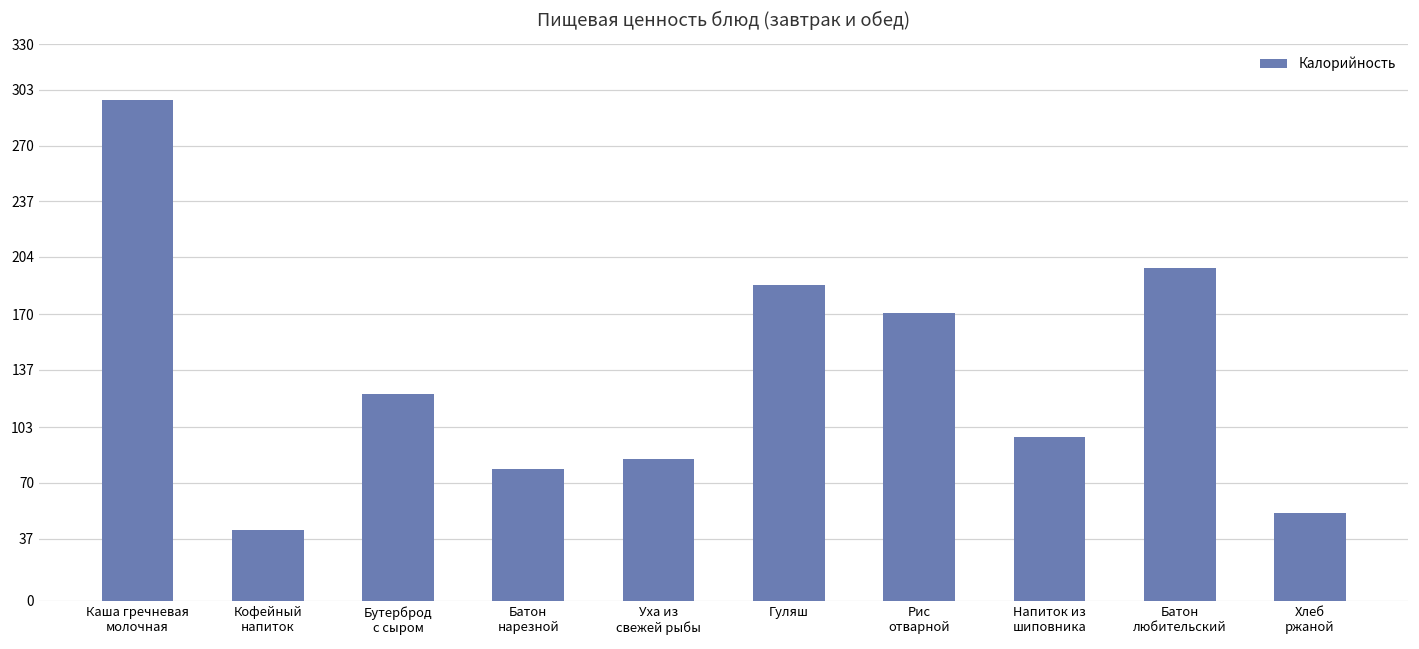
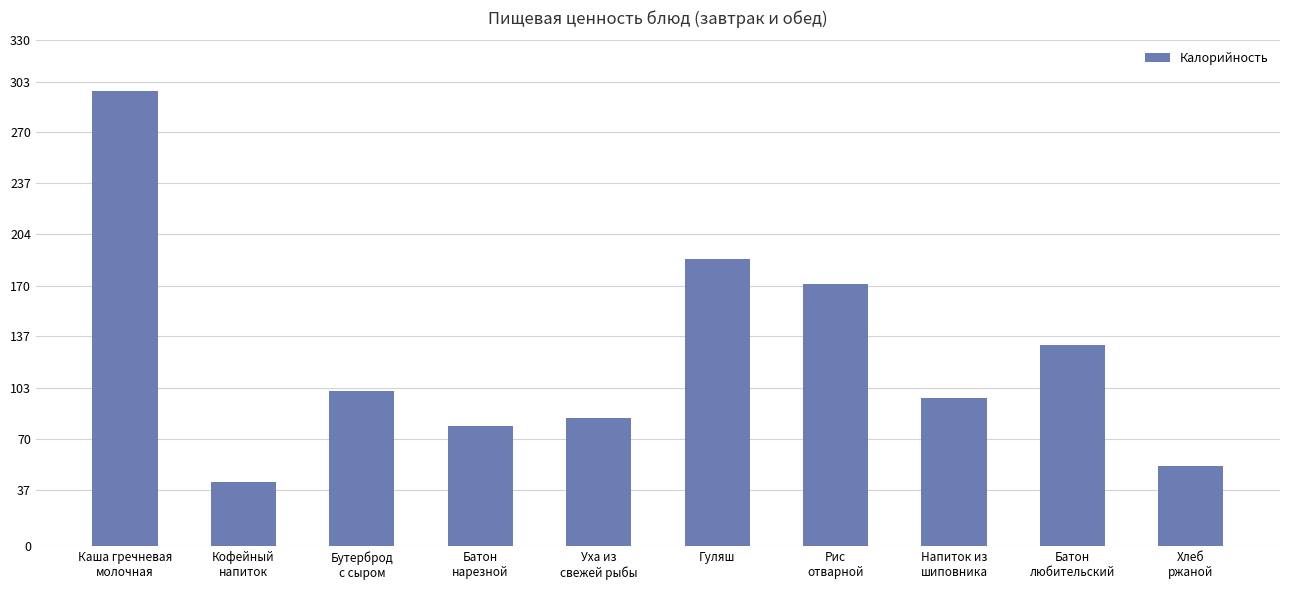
Бутерброд с сыром: 123 -> 102
Батон любительский: 198 -> 131
